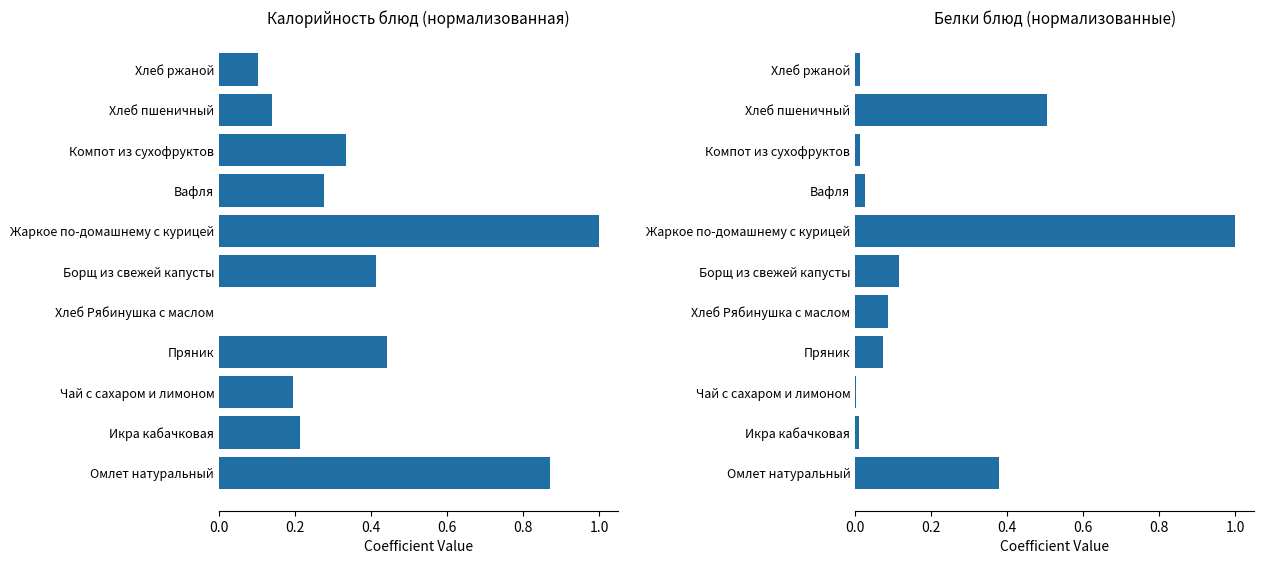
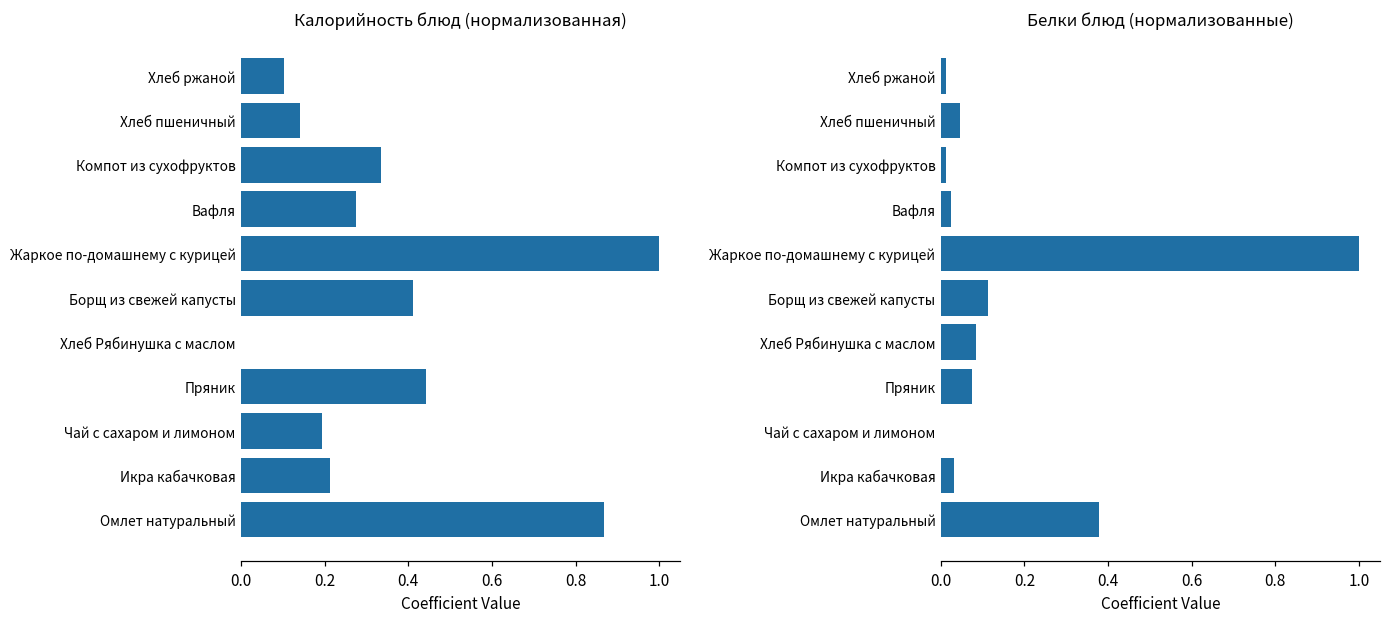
Белки блюд (нормализованные), Хлеб пшеничный: 0.51 -> 0.05
Белки блюд (нормализованные), Икра кабачковая: 0.01 -> 0.03
